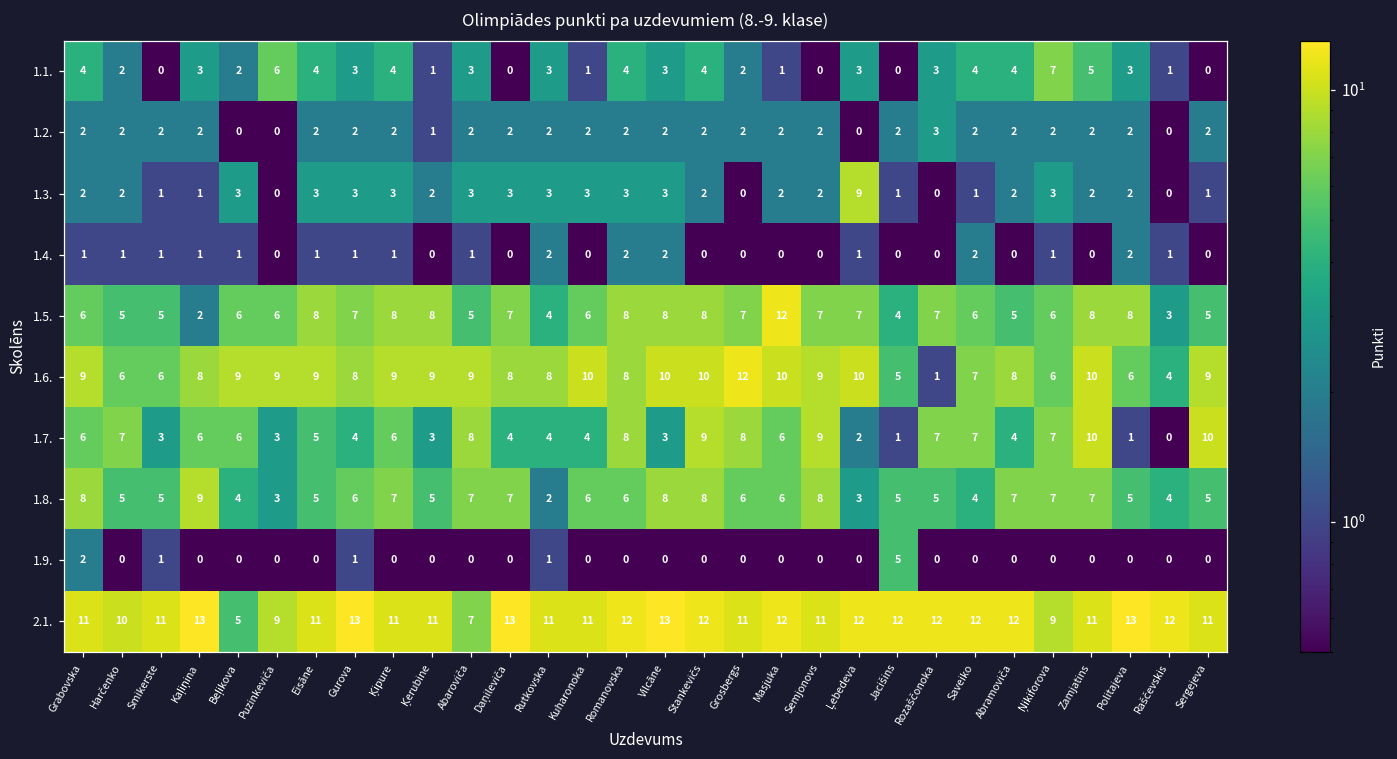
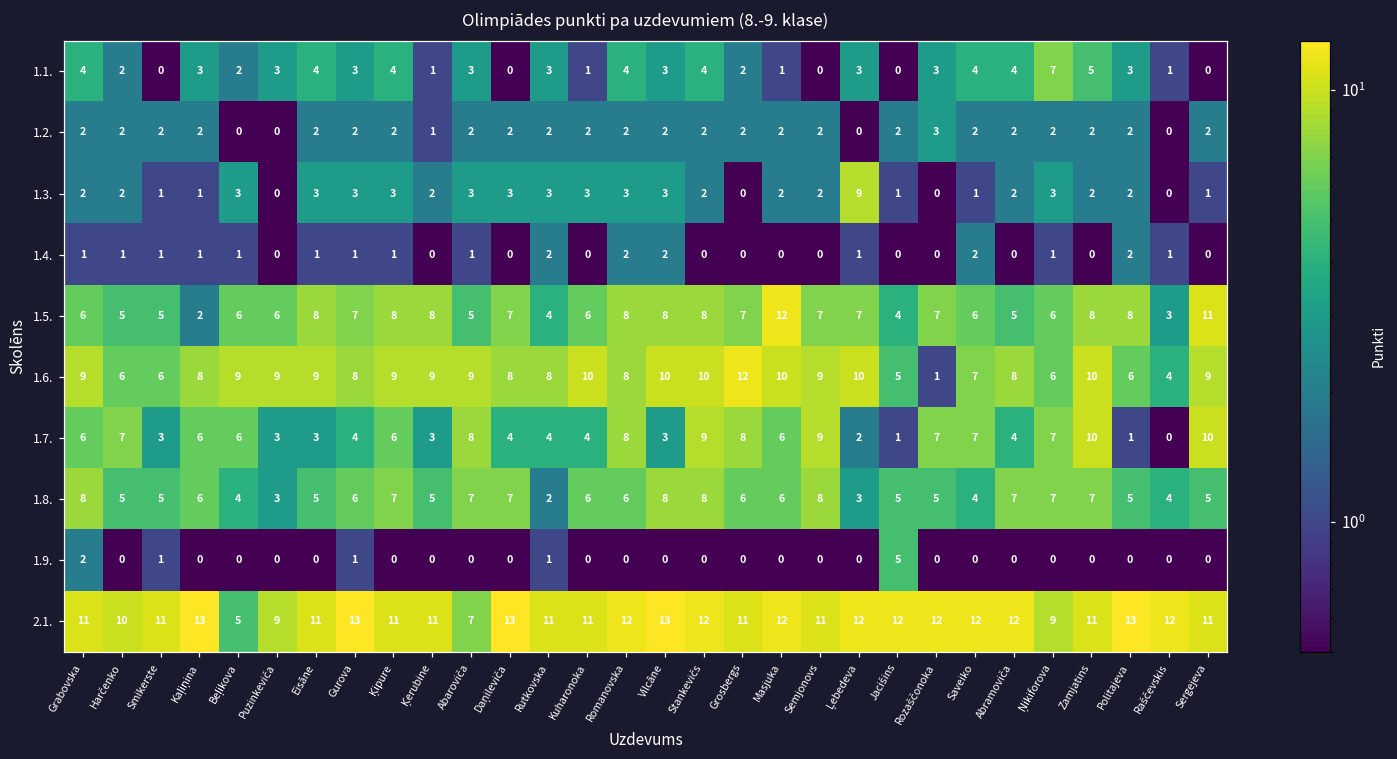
1.1., Puzinkeviča: 6 -> 3
1.5., Sergejeva: 5 -> 11
1.7., Eisāne: 5 -> 3
1.8., Kaļiņina: 9 -> 6
